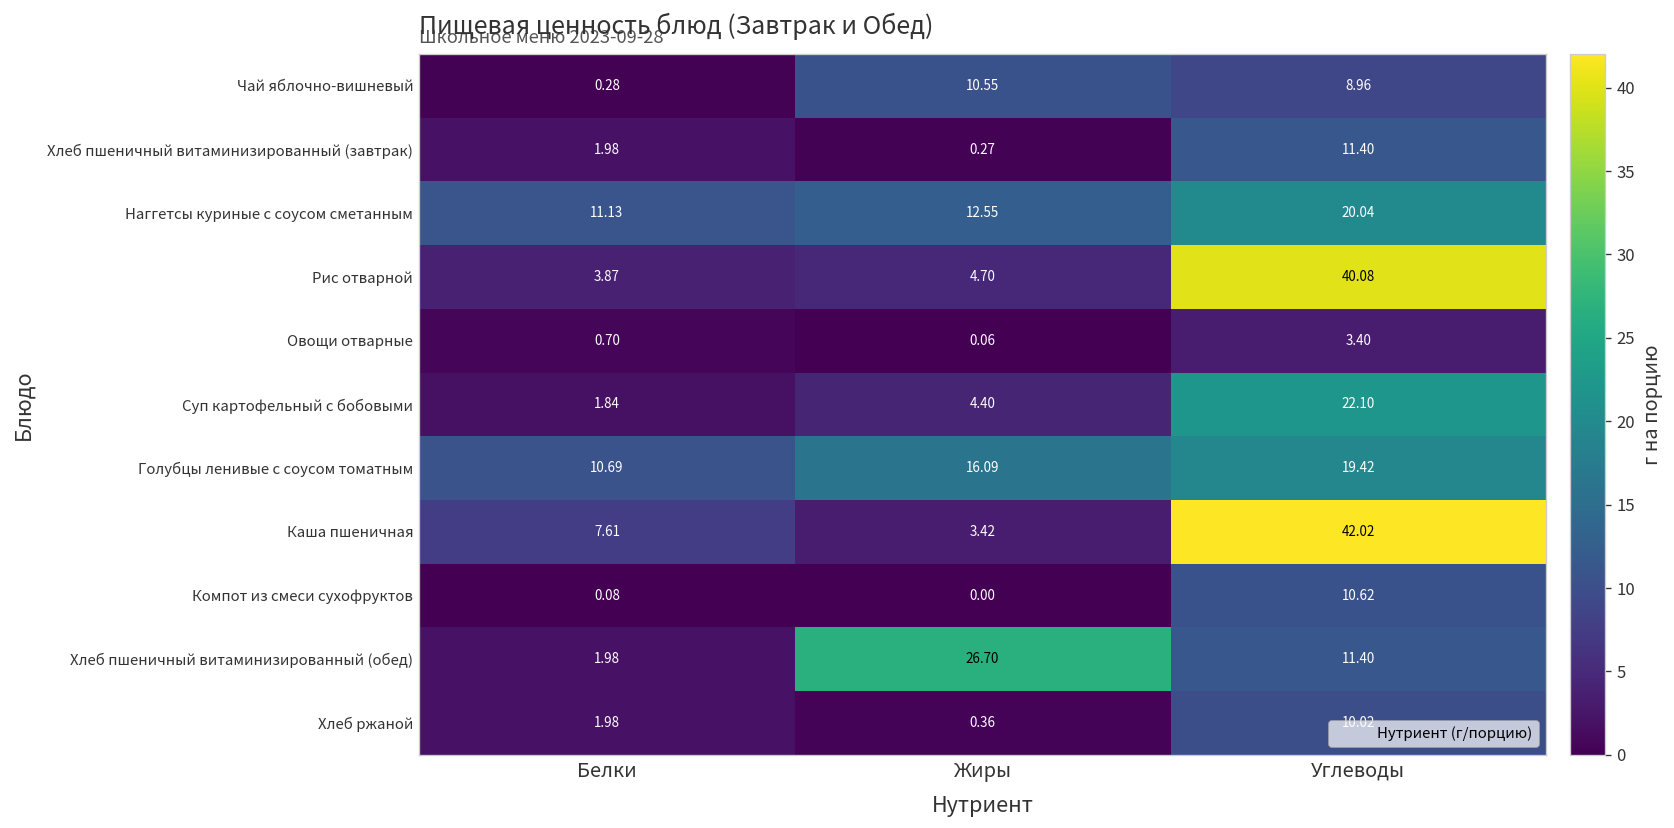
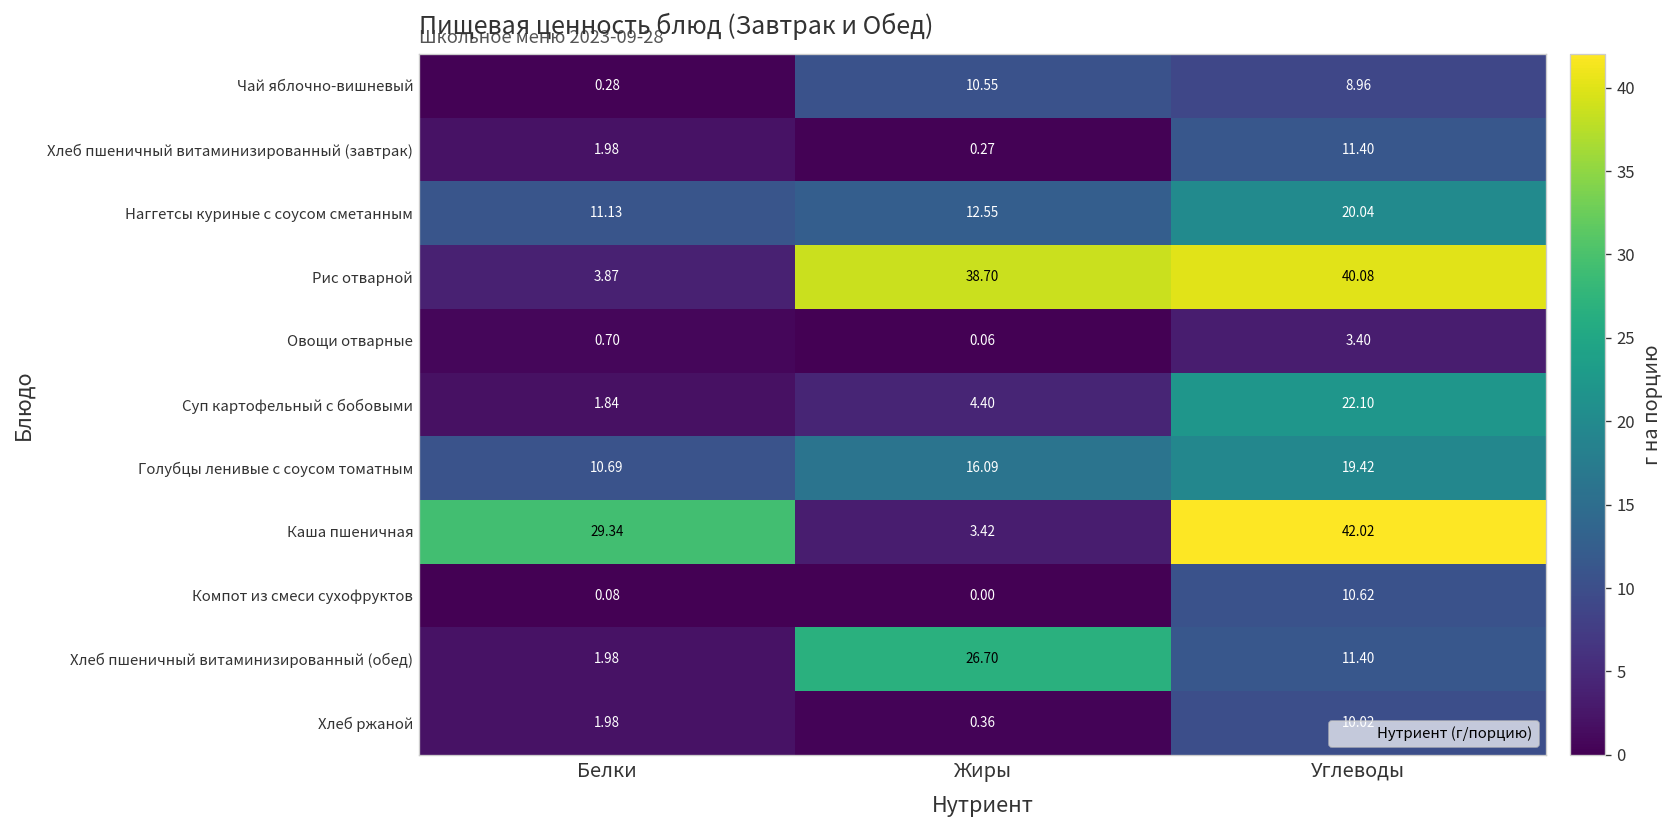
Рис отварной, Жиры: 4.70 -> 38.70
Каша пшеничная, Белки: 7.61 -> 29.34
